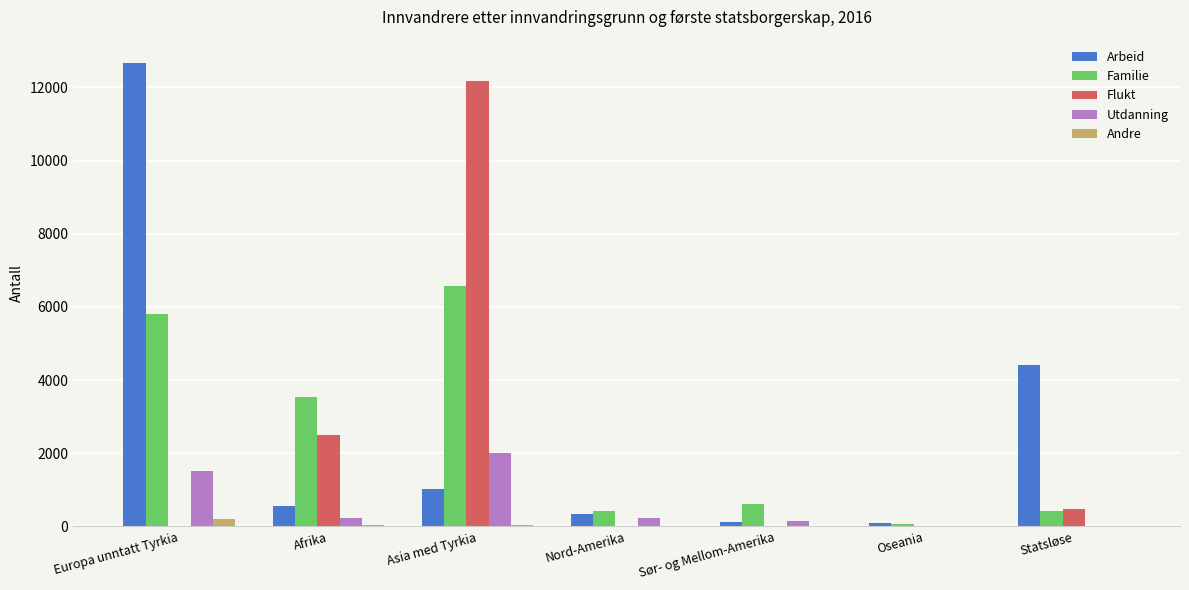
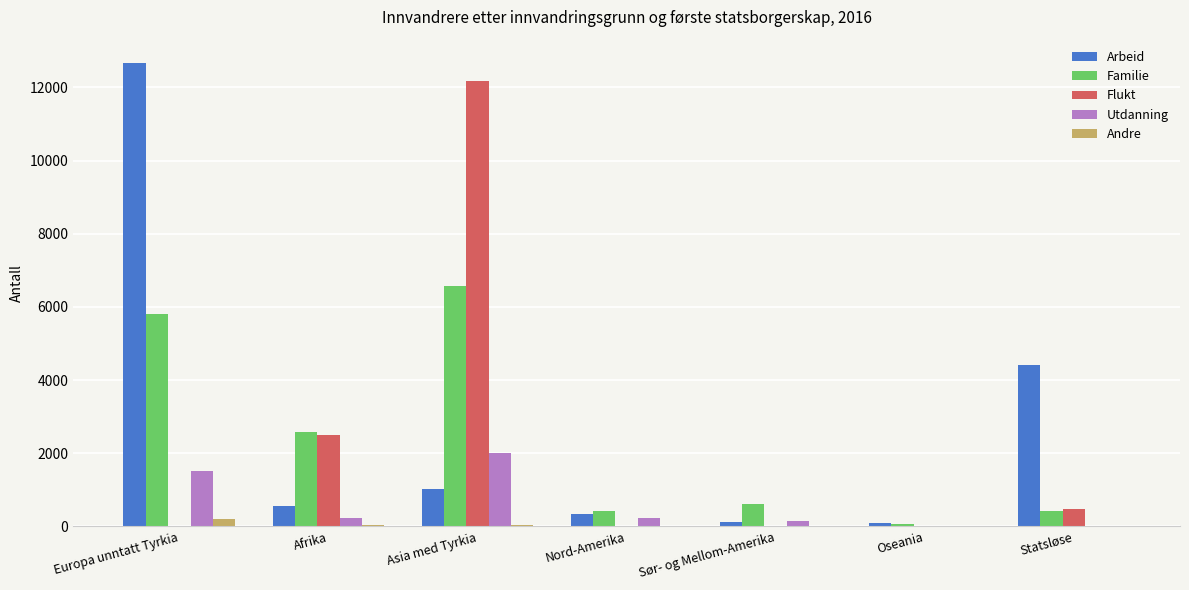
Familie, Afrika: 3500 -> 2600
